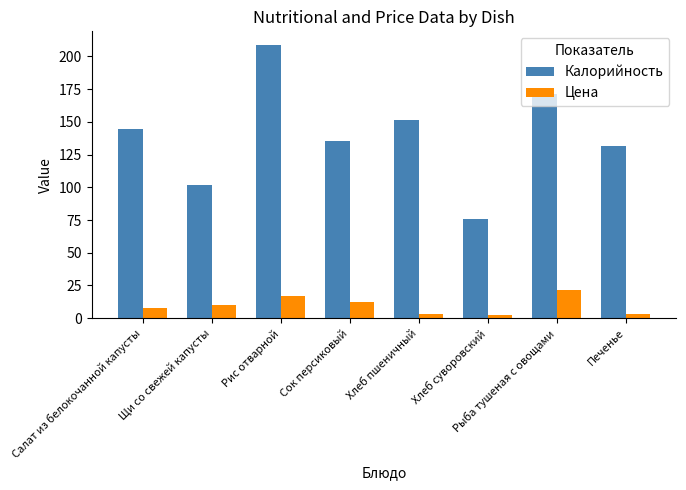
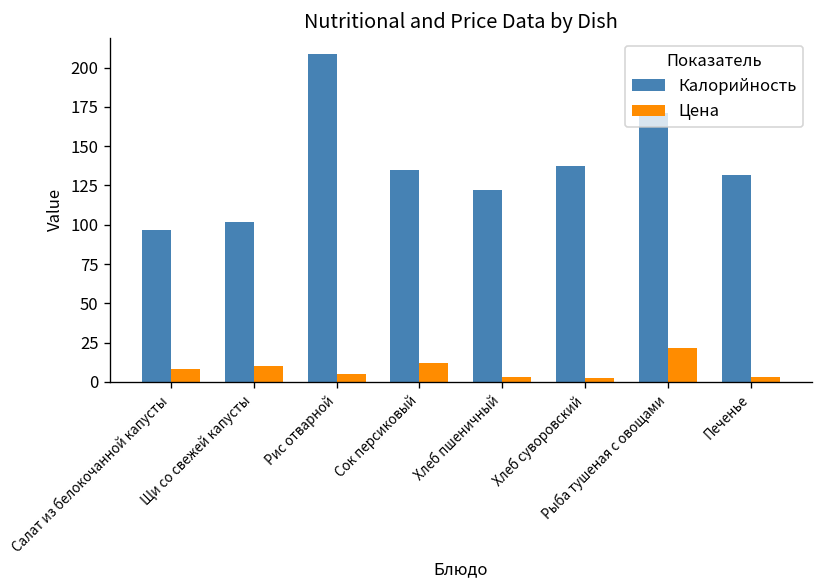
Калорийность, Салат из белокочанной капусты: 145 -> 97
Цена, Рис отварной: 17 -> 5
Калорийность, Хлеб пшеничный: 151 -> 122
Калорийность, Хлеб суворовский: 76 -> 137
